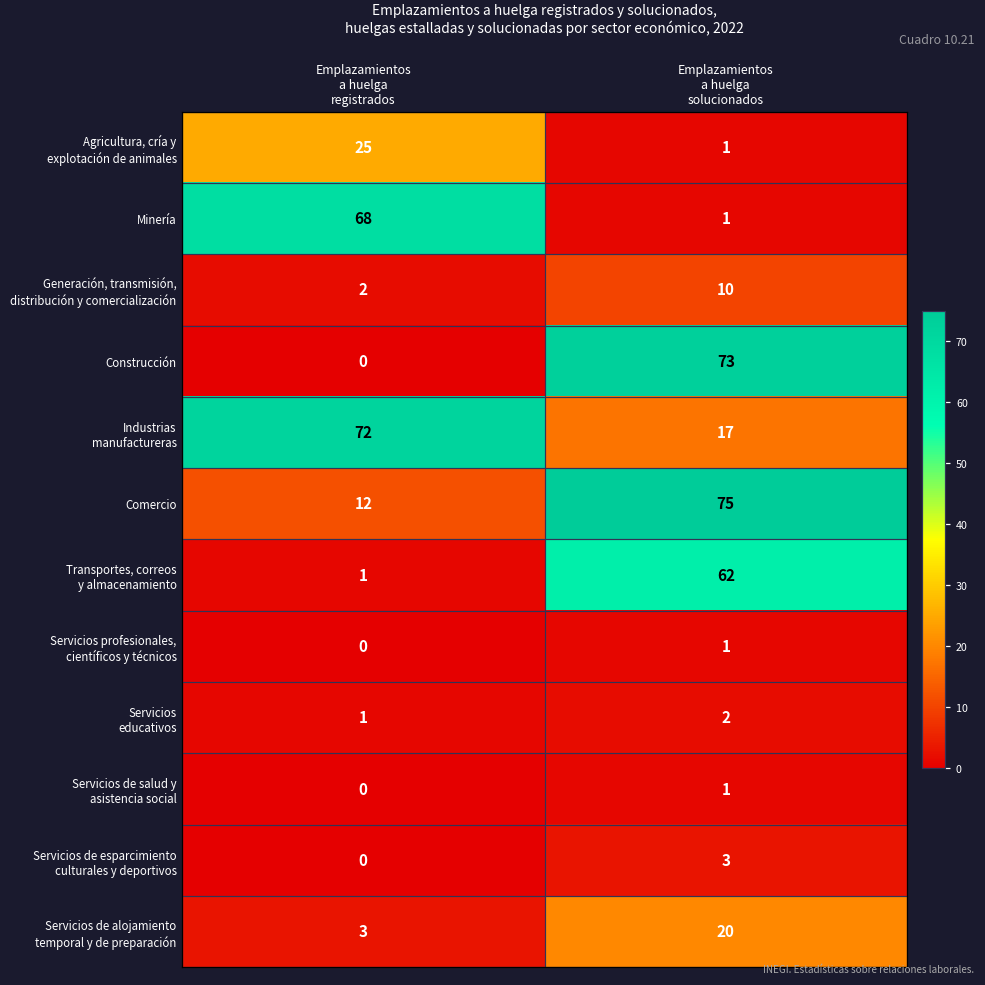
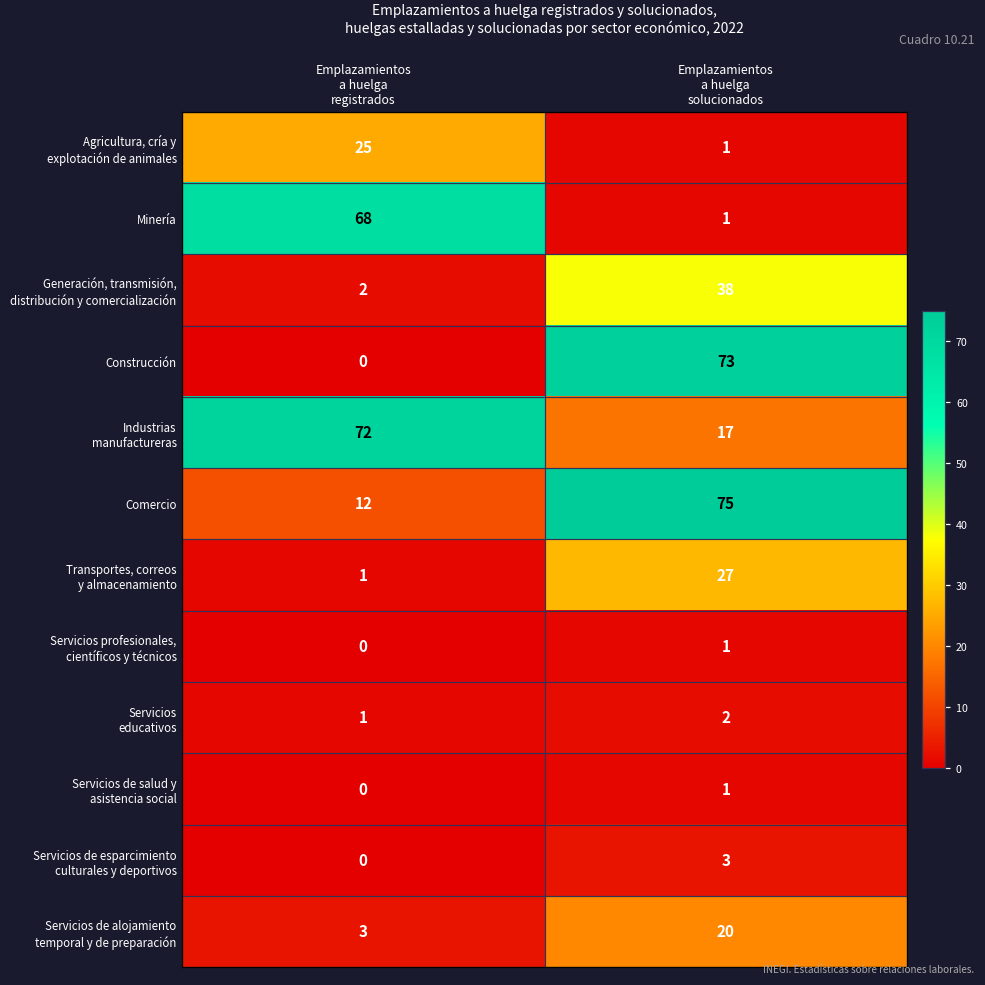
Generación, transmisión, distribución y comercialización, Emplazamientos a huelga solucionados: 10 -> 38
Transportes, correos y almacenamiento, Emplazamientos a huelga solucionados: 62 -> 27
